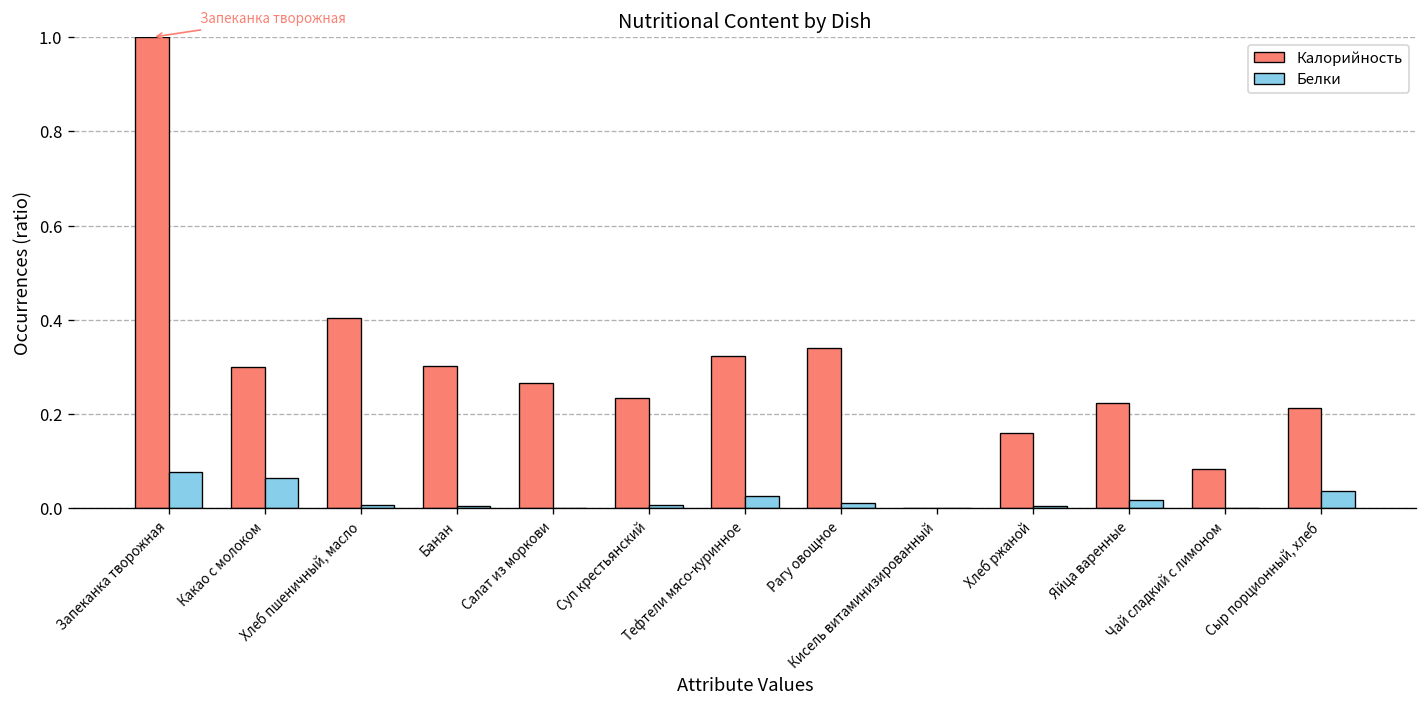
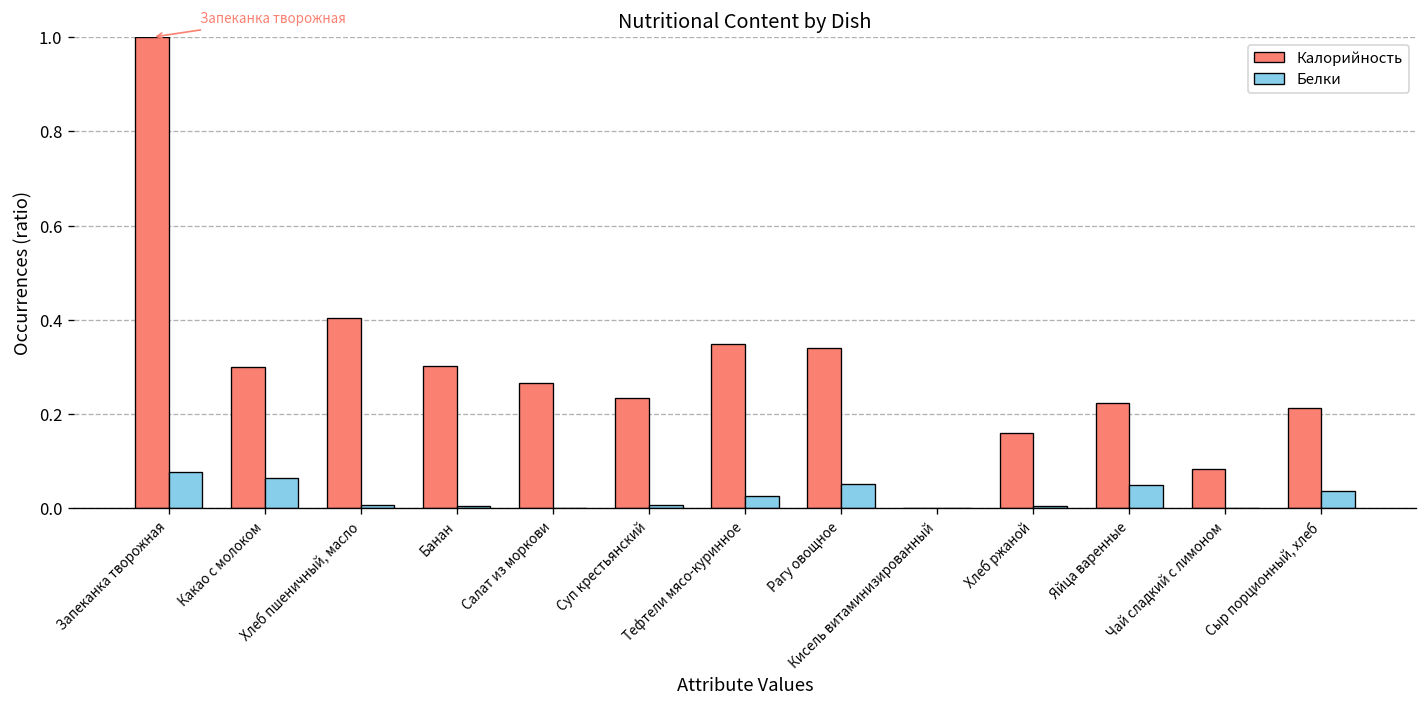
Калорийность, Тефтели мясо-куринное: 0.32 -> 0.35
Белки, Рагу овощное: 0.01 -> 0.05
Белки, Яйца варенные: 0.02 -> 0.05
